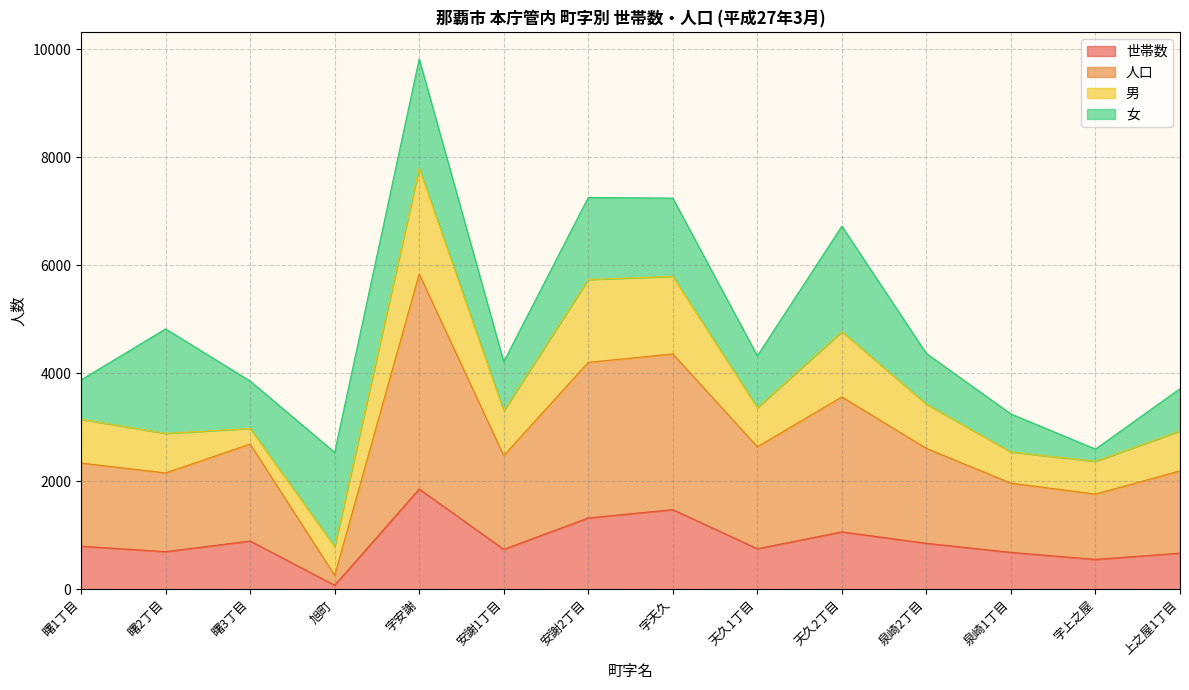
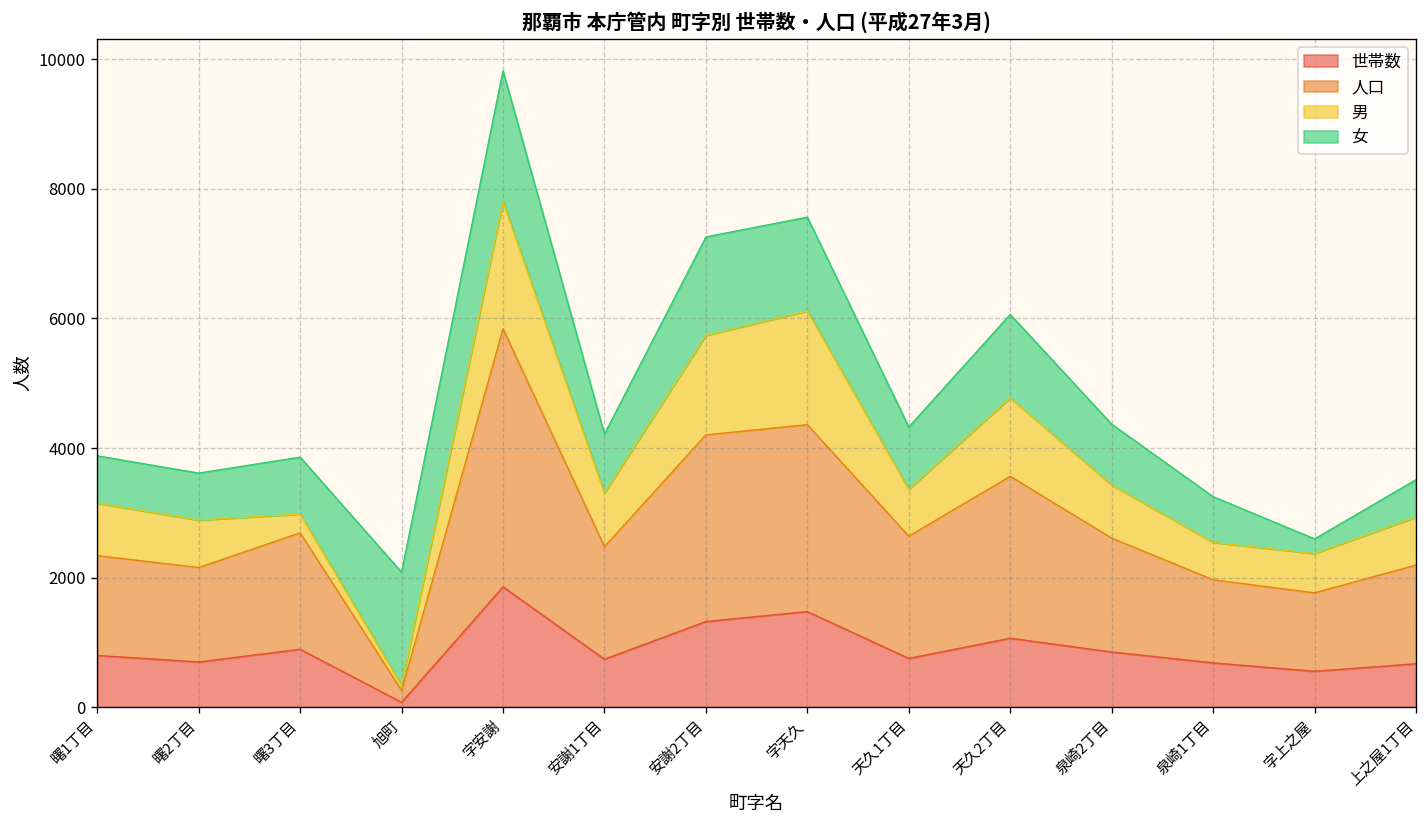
女, 曙2丁目: 1900 -> 700
男, 旭町: 500 -> 100
男, 字天久: 1400 -> 1800
女, 天久2丁目: 2000 -> 1300
女, 上之屋1丁目: 800 -> 600
